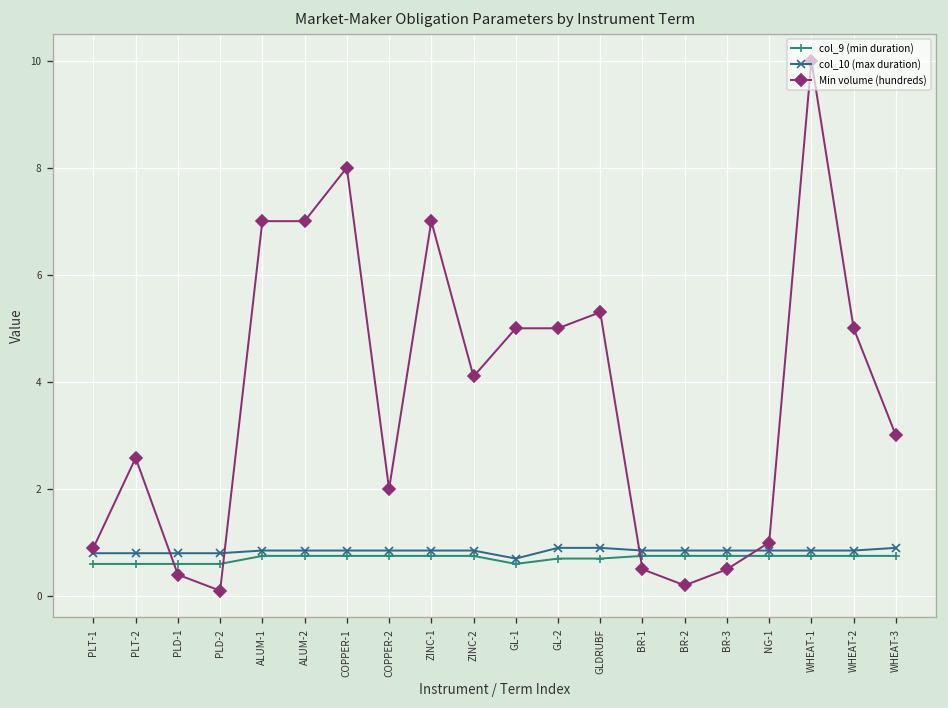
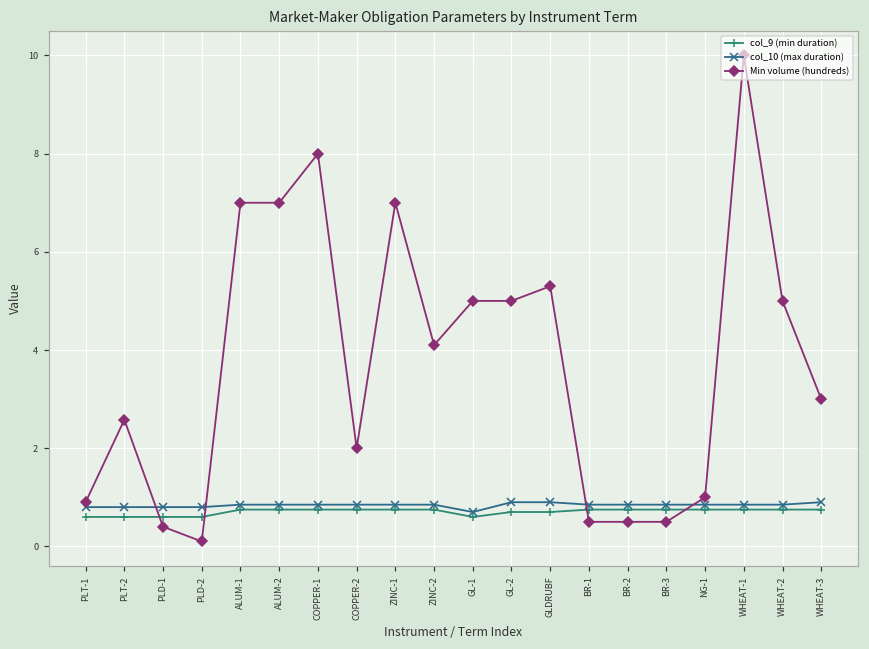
Min volume (hundreds), BR-2: 0.2 -> 0.5
